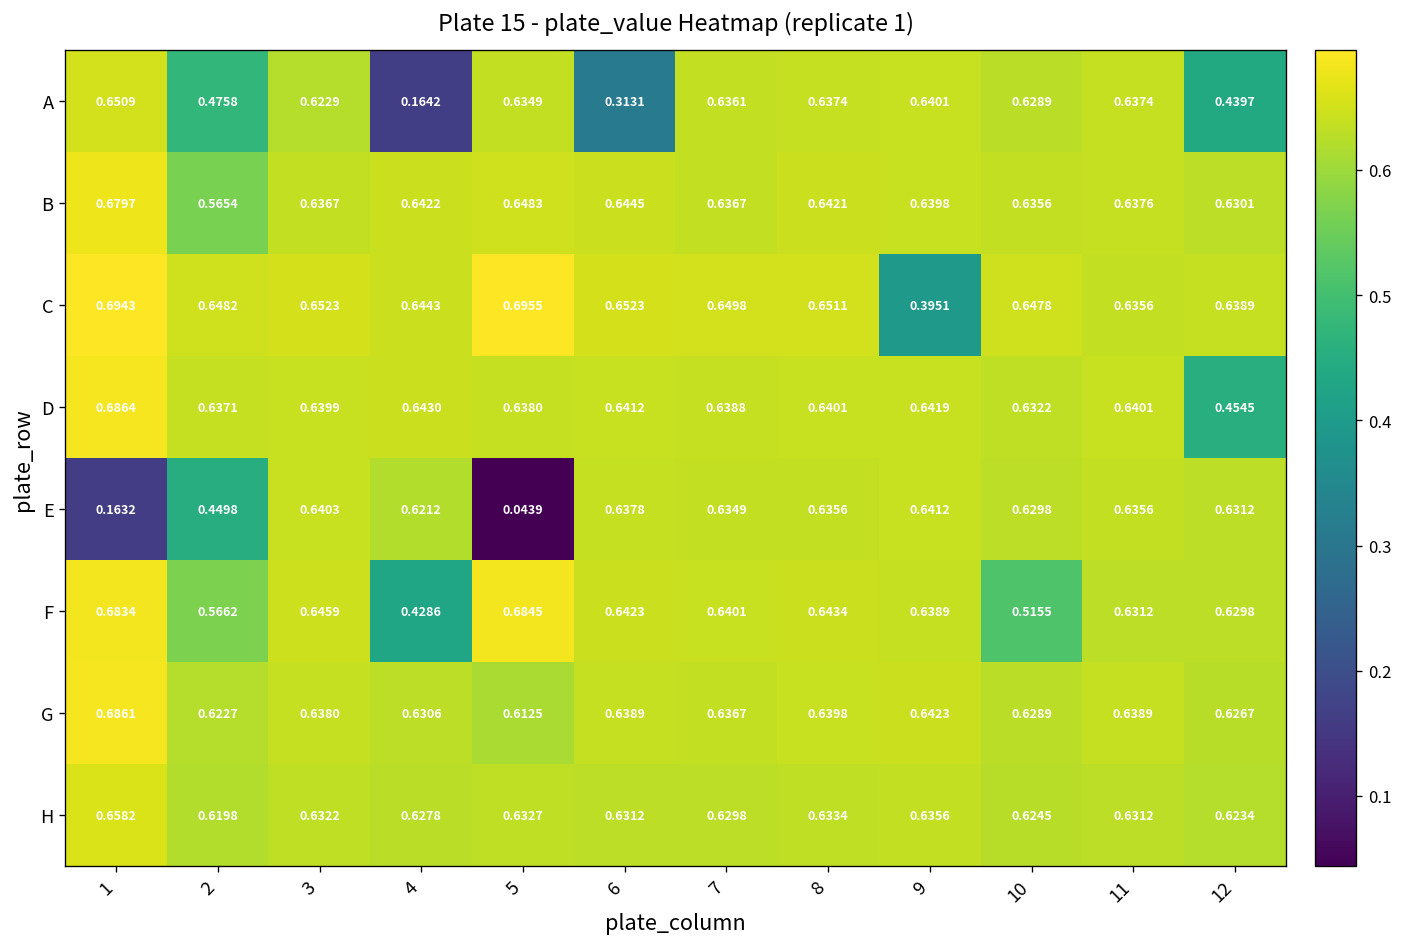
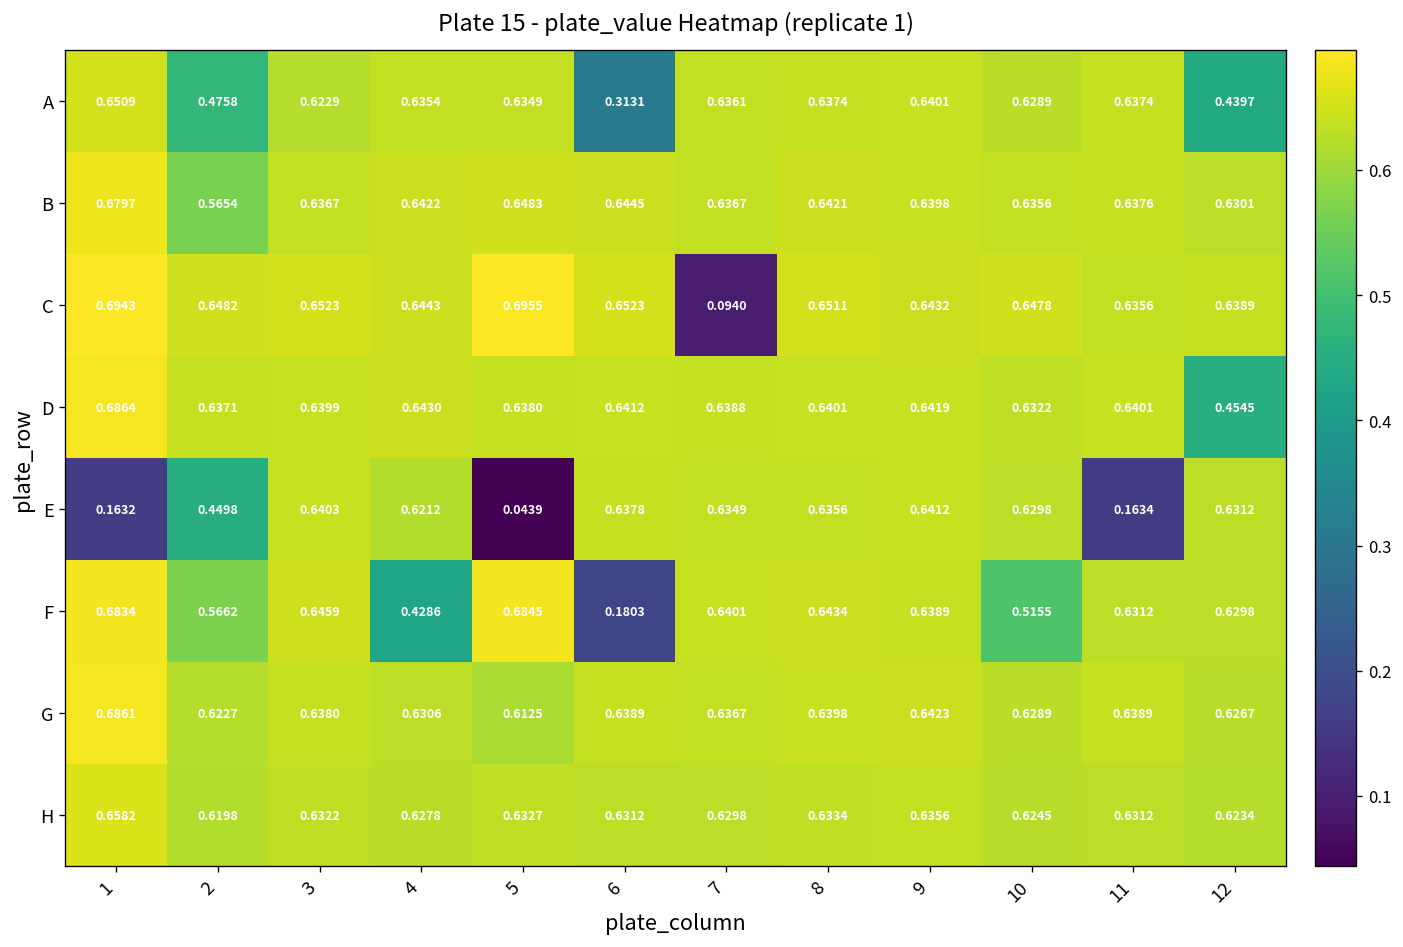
A, 4: 0.1642 -> 0.6354
C, 7: 0.6498 -> 0.0940
C, 9: 0.3951 -> 0.6432
E, 11: 0.6356 -> 0.1634
F, 6: 0.6423 -> 0.1803
